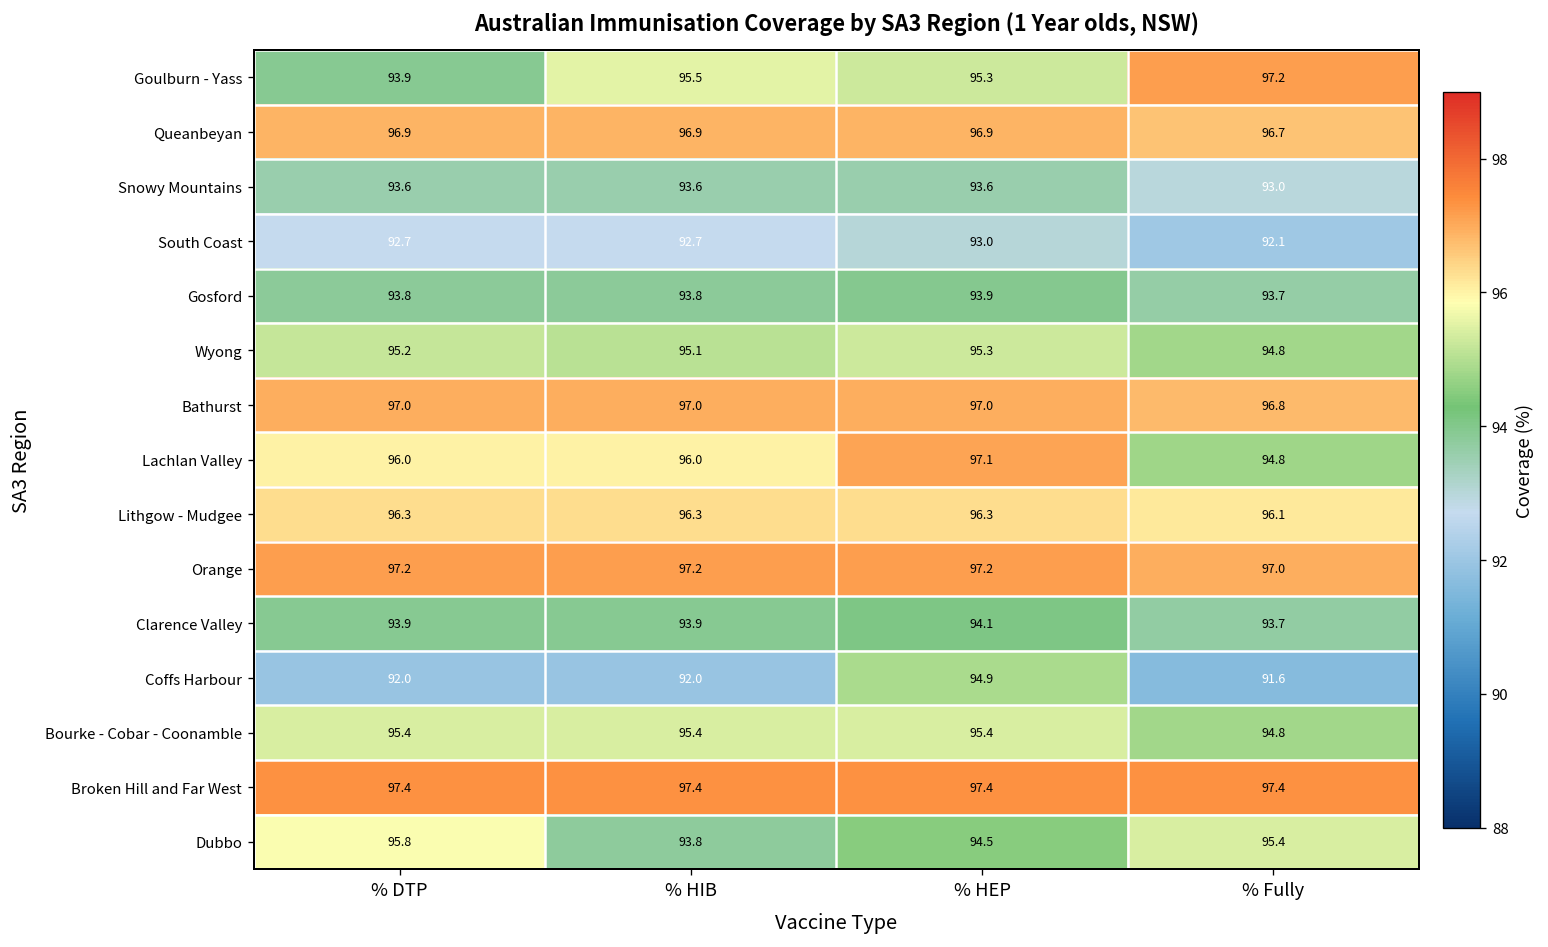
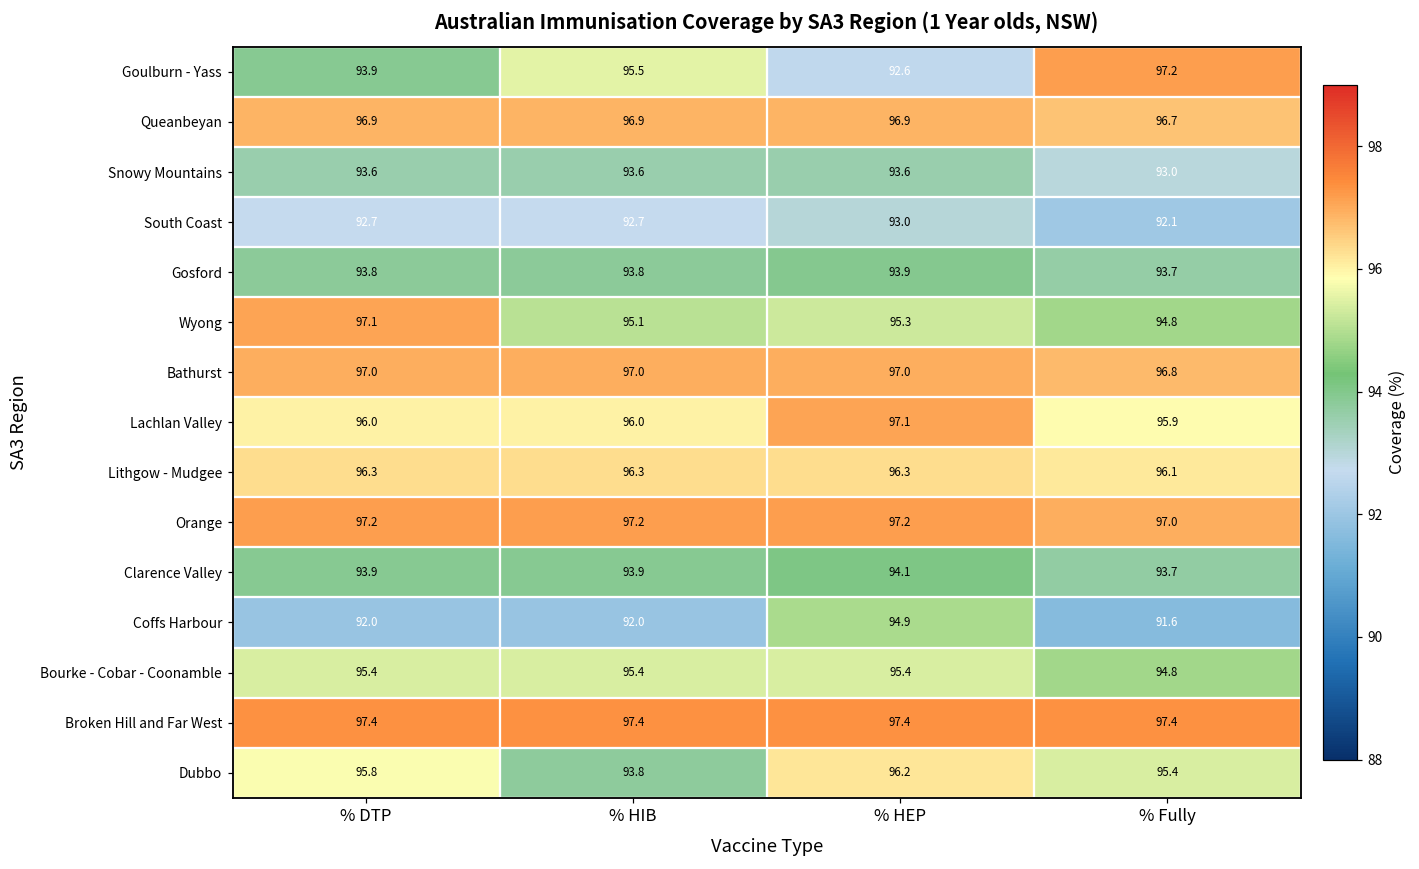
Goulburn - Yass, % HEP: 95.3 -> 92.6
Wyong, % DTP: 95.2 -> 97.1
Lachlan Valley, % Fully: 94.8 -> 95.9
Dubbo, % HEP: 94.5 -> 96.2
